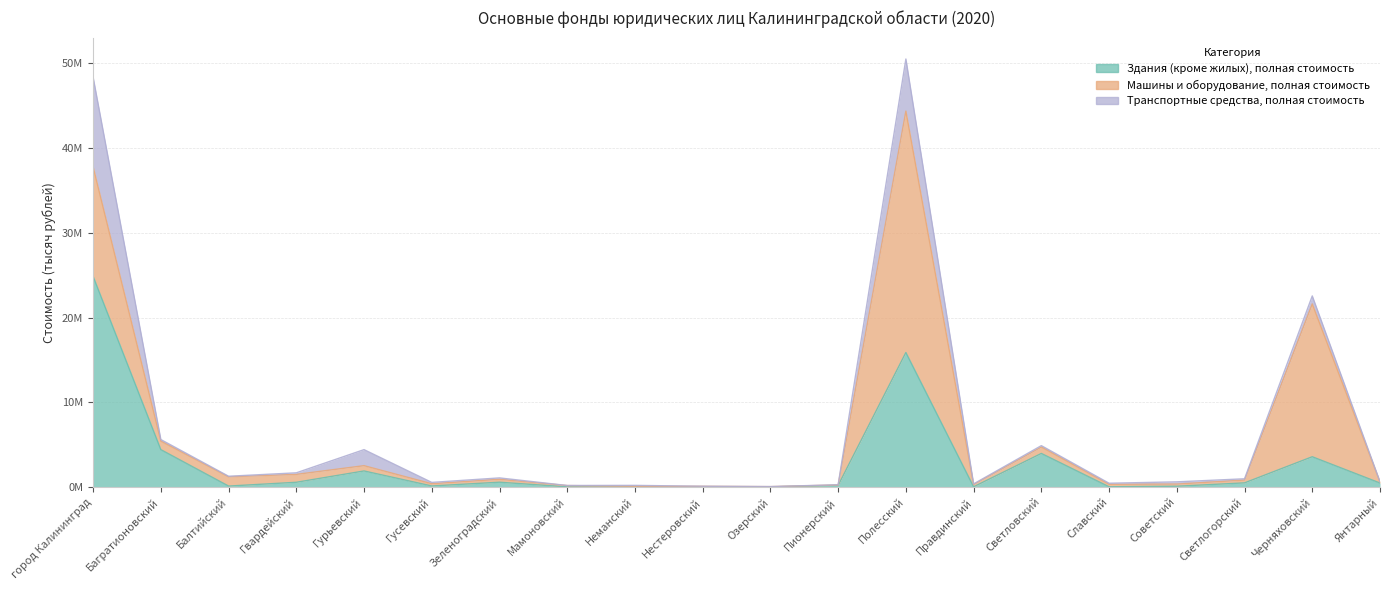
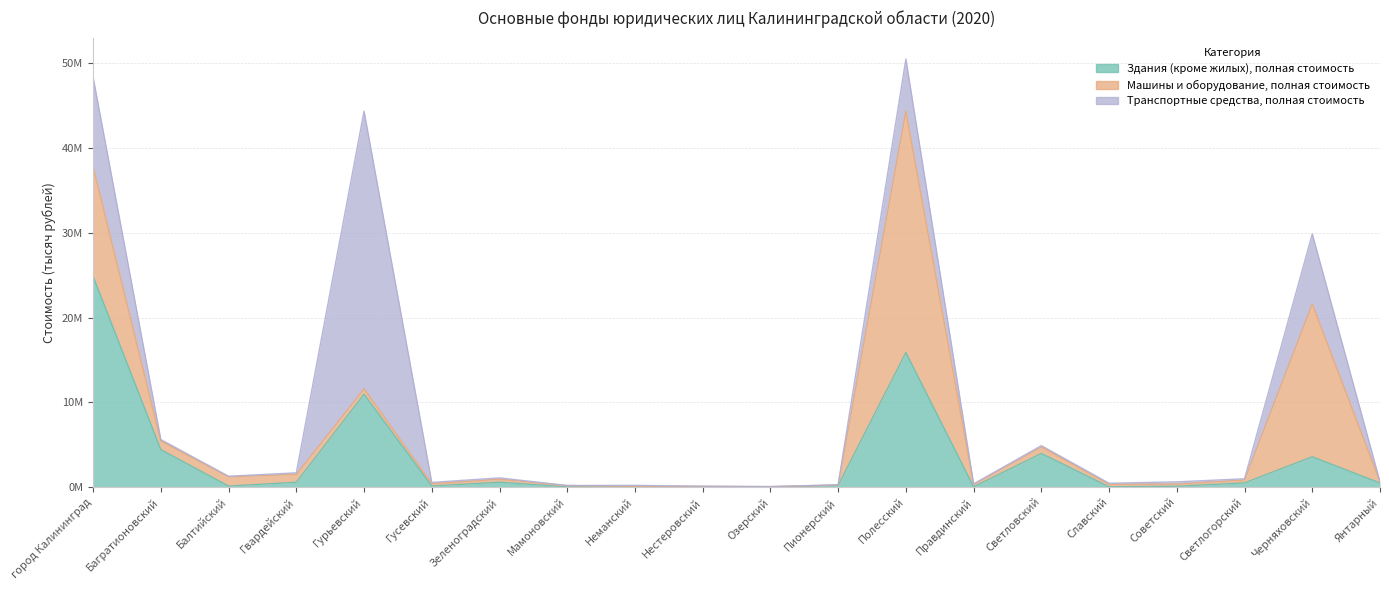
Здания (кроме жилых), полная стоимость, Гурьевский: 2000000 -> 11000000
Транспортные средства, полная стоимость, Гурьевский: 2000000 -> 33000000
Транспортные средства, полная стоимость, Черняховский: 1000000 -> 8000000
